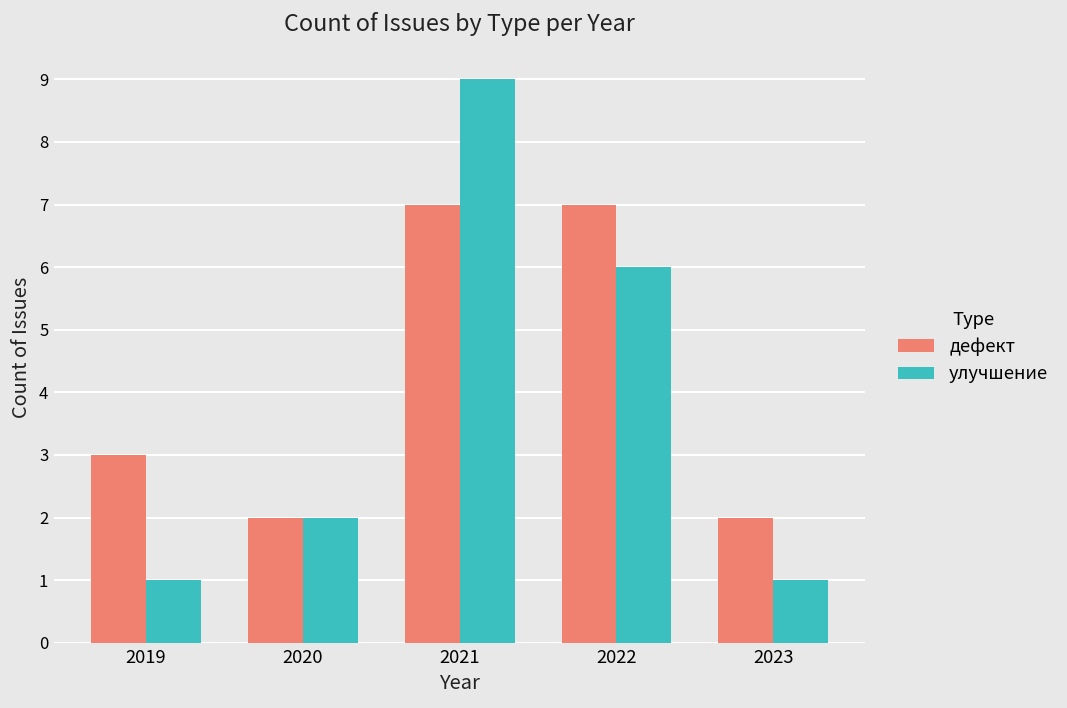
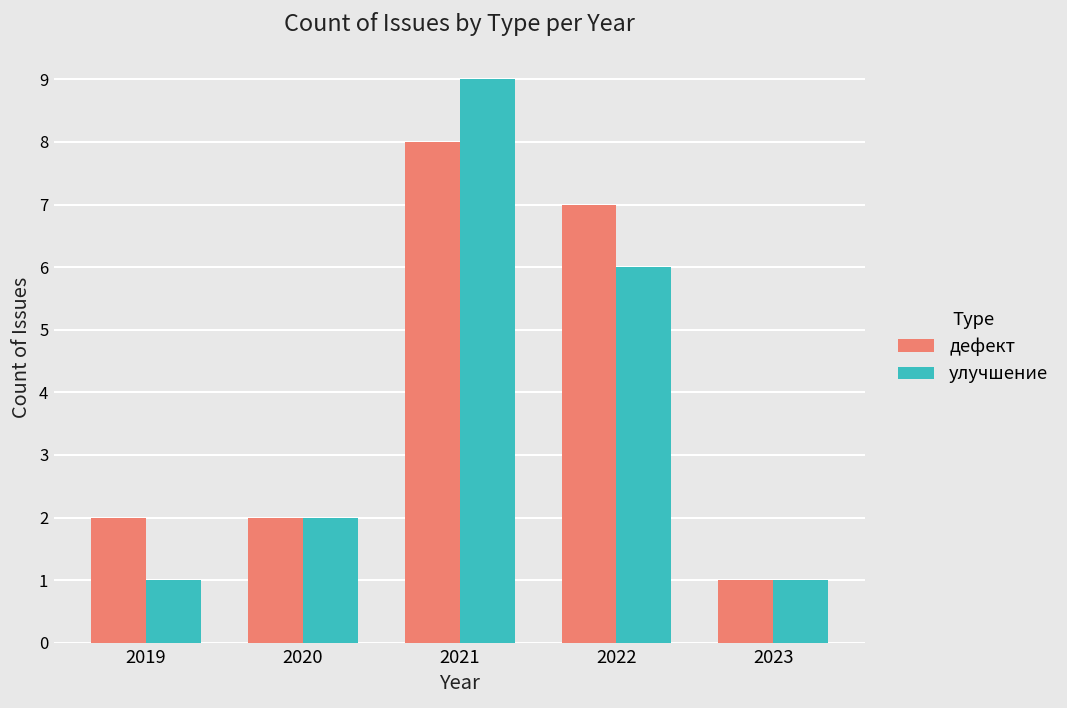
дефект, 2019: 3 -> 2
дефект, 2021: 7 -> 8
дефект, 2023: 2 -> 1
